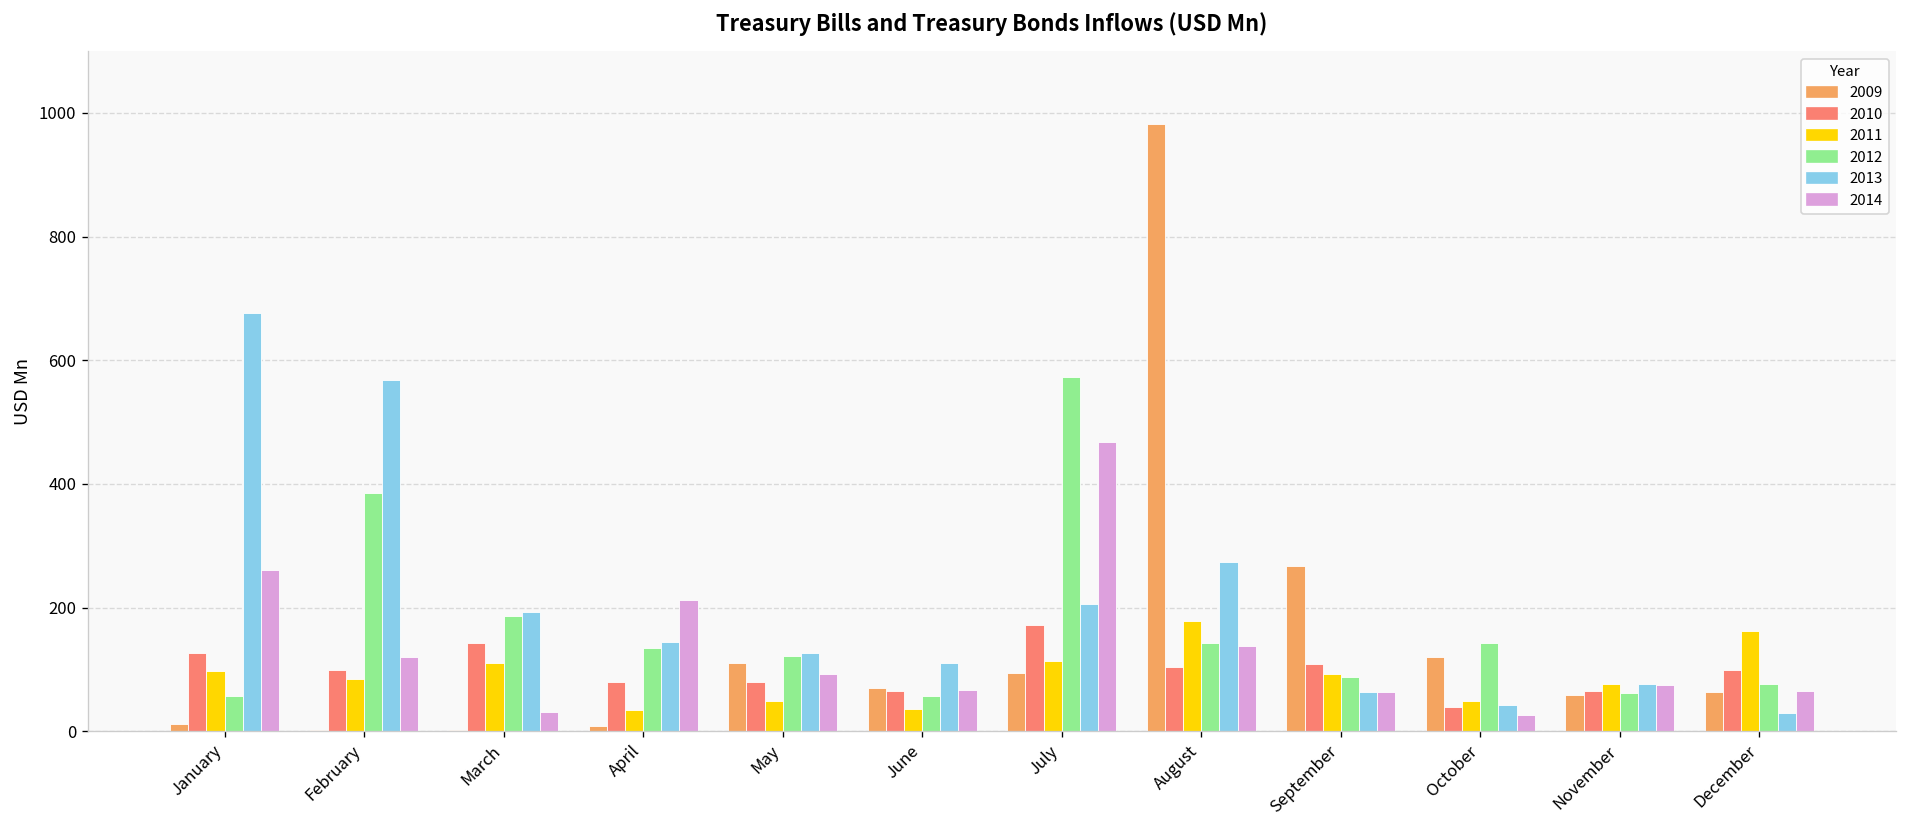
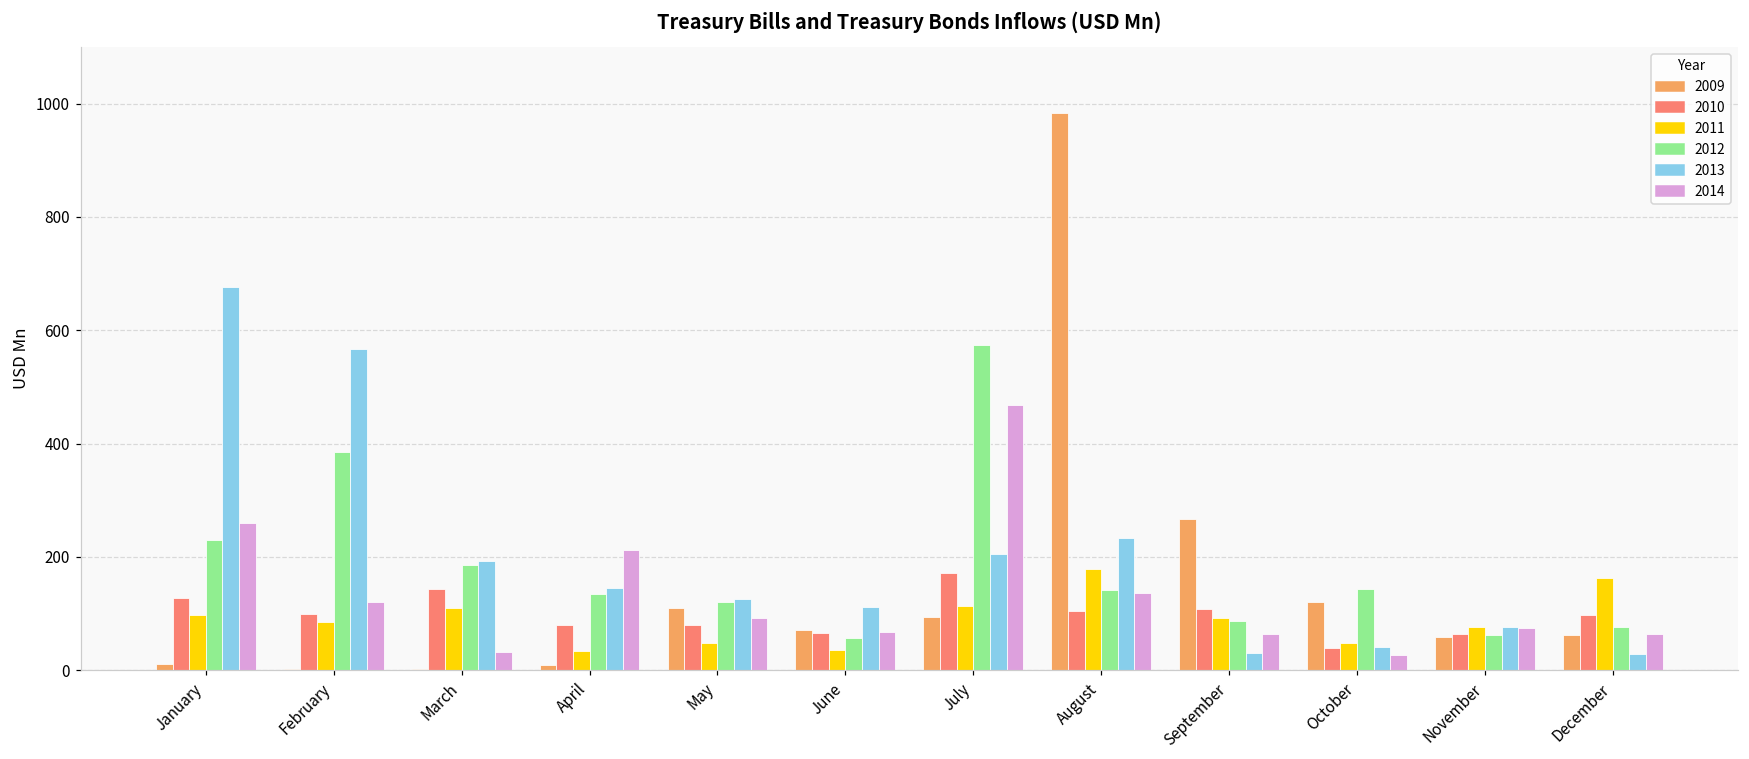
2012, January: 60 -> 230
2013, August: 270 -> 230
2013, September: 60 -> 30
